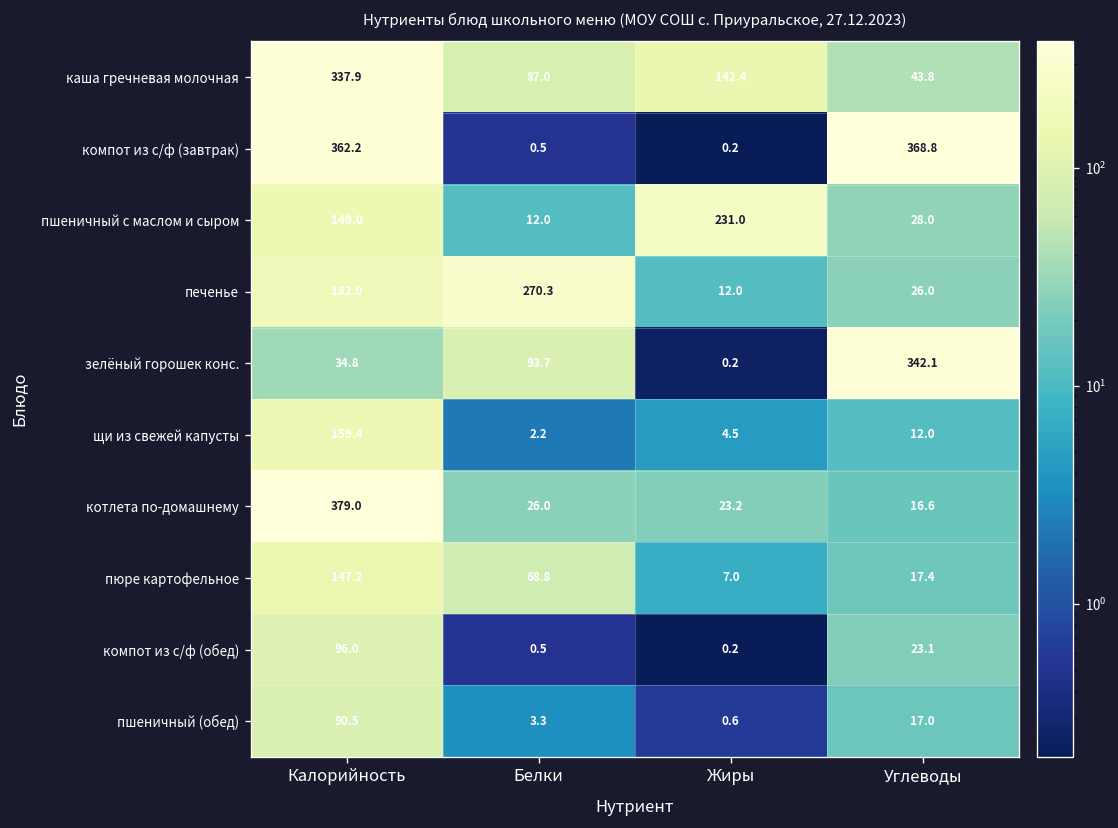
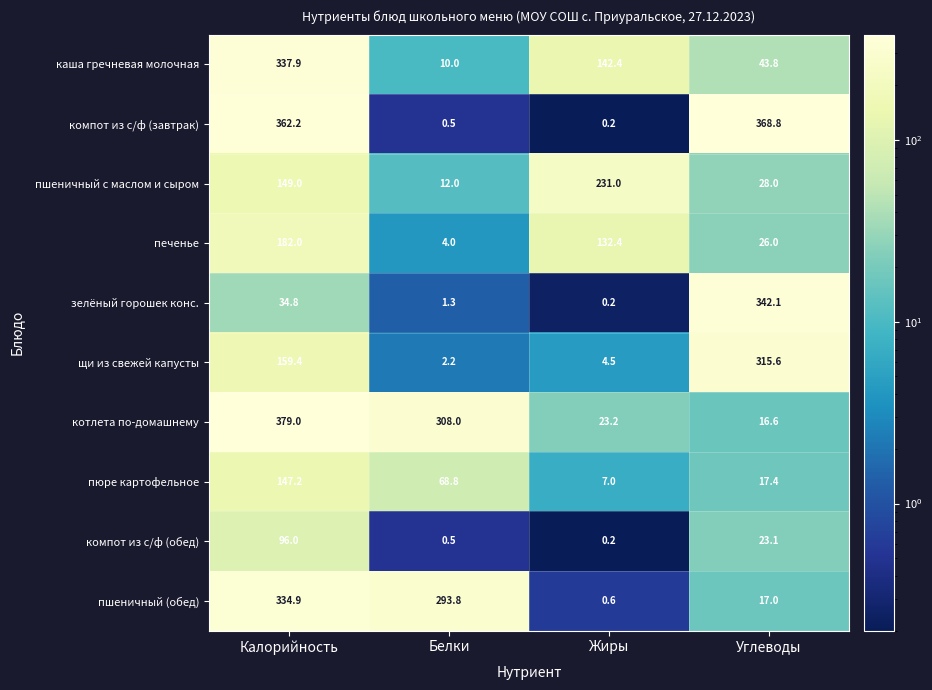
каша гречневая молочная, Белки: 87.0 -> 10.0
печенье, Белки: 270.3 -> 4.0
печенье, Жиры: 12.0 -> 132.4
зелёный горошек конс., Белки: 93.7 -> 1.3
щи из свежей капусты, Углеводы: 12.0 -> 315.6
котлета по-домашнему, Белки: 26.0 -> 308.0
пшеничный (обед), Калорийность: 90.5 -> 334.9
пшеничный (обед), Белки: 3.3 -> 293.8
